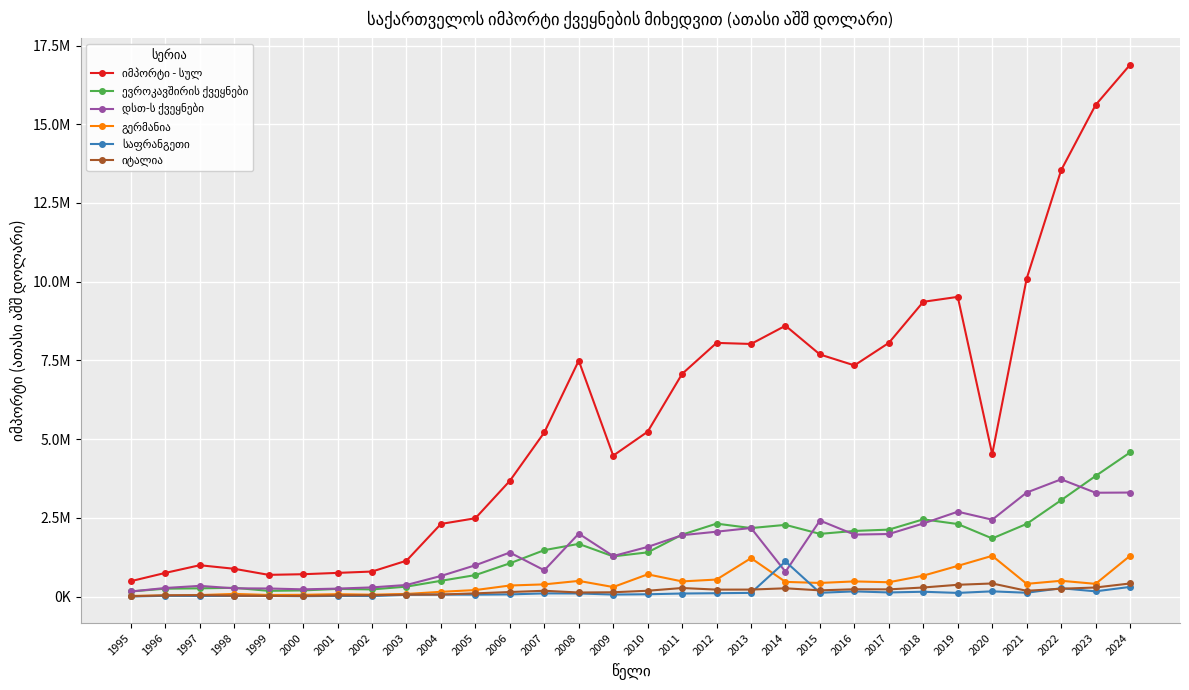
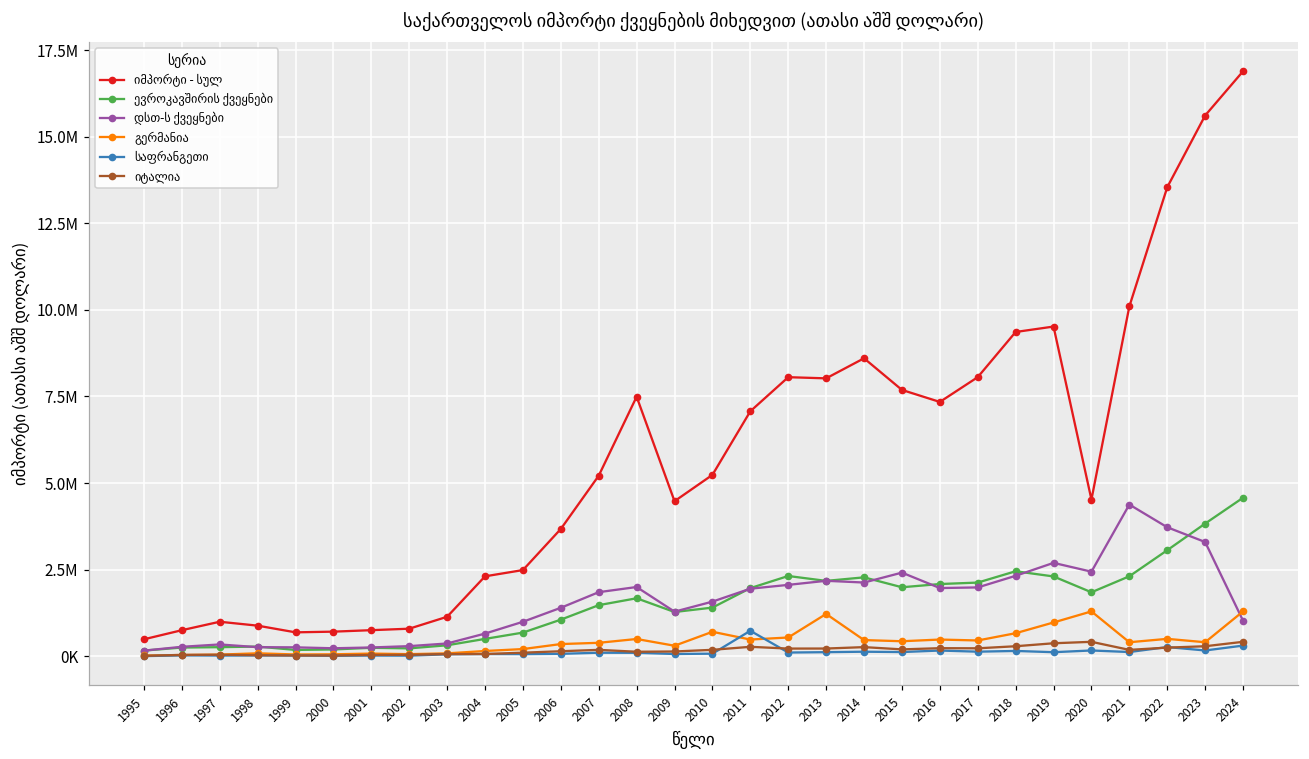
დსთ-ს ქვეყნები, 2007: 800000 -> 1800000
საფრანგეთი, 2011: 100000 -> 700000
დსთ-ს ქვეყნები, 2014: 800000 -> 2100000
საფრანგეთი, 2014: 1100000 -> 100000
დსთ-ს ქვეყნები, 2021: 3300000 -> 4400000
დსთ-ს ქვეყნები, 2024: 3300000 -> 1000000
